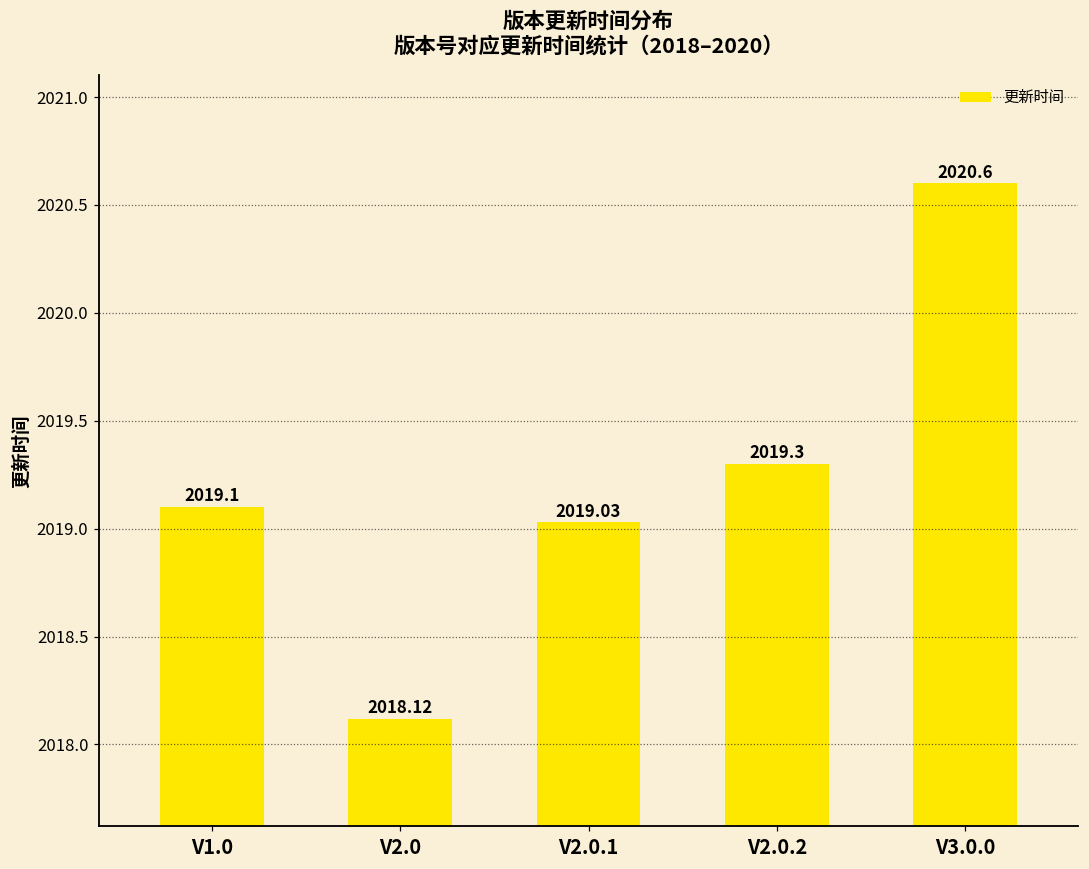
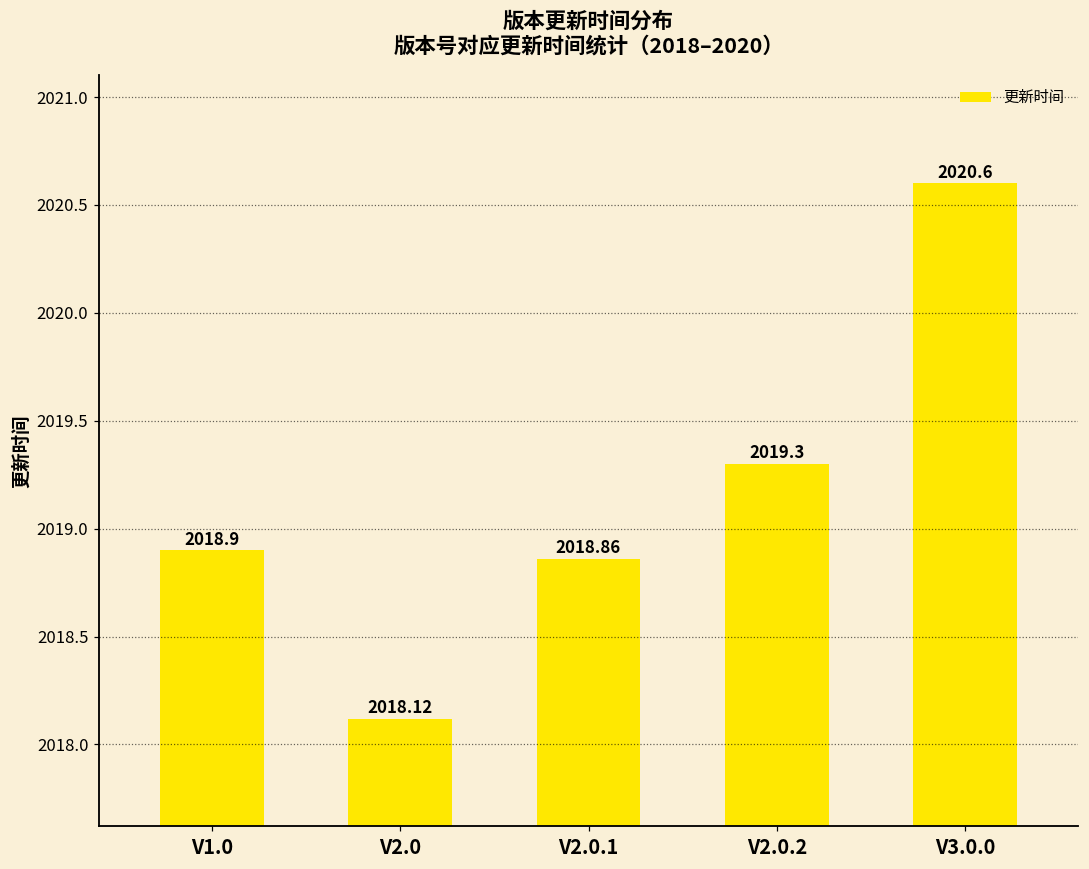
V1.0: 2019.1 -> 2018.9
V2.0.1: 2019.03 -> 2018.86
